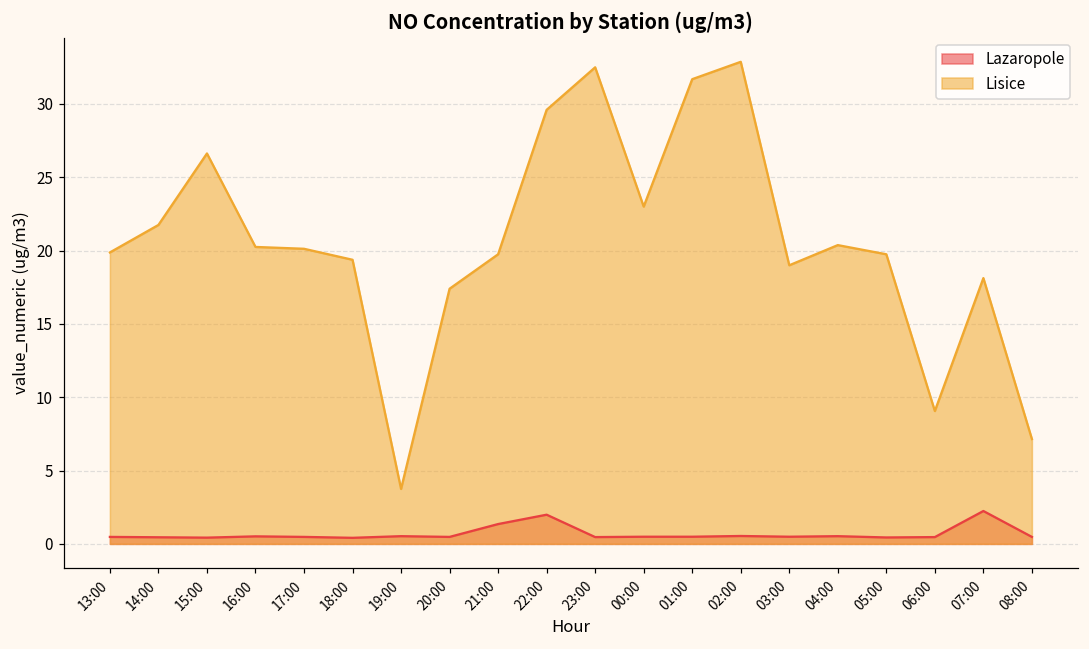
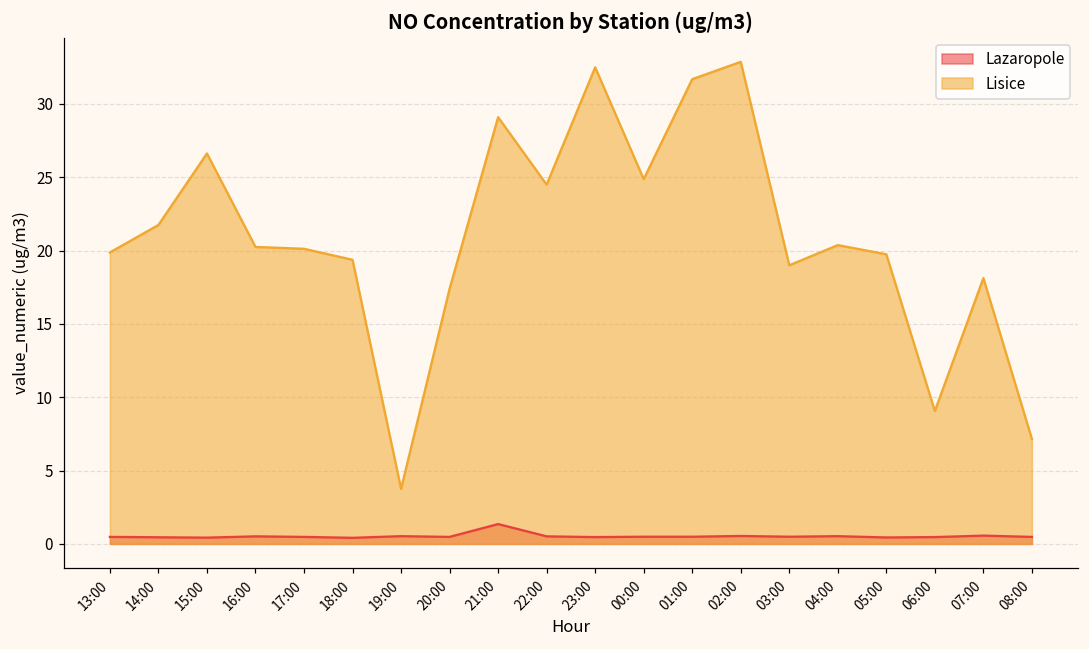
Lisice, 21:00: 19.8 -> 29.1
Lazaropole, 22:00: 2.0 -> 0.5
Lisice, 22:00: 29.6 -> 24.5
Lisice, 00:00: 23.0 -> 24.9
Lazaropole, 07:00: 2.2 -> 0.6
